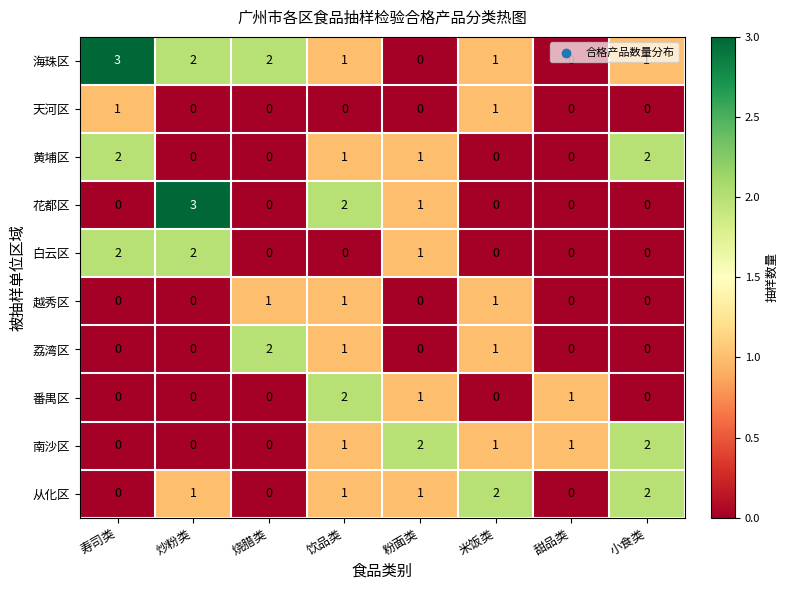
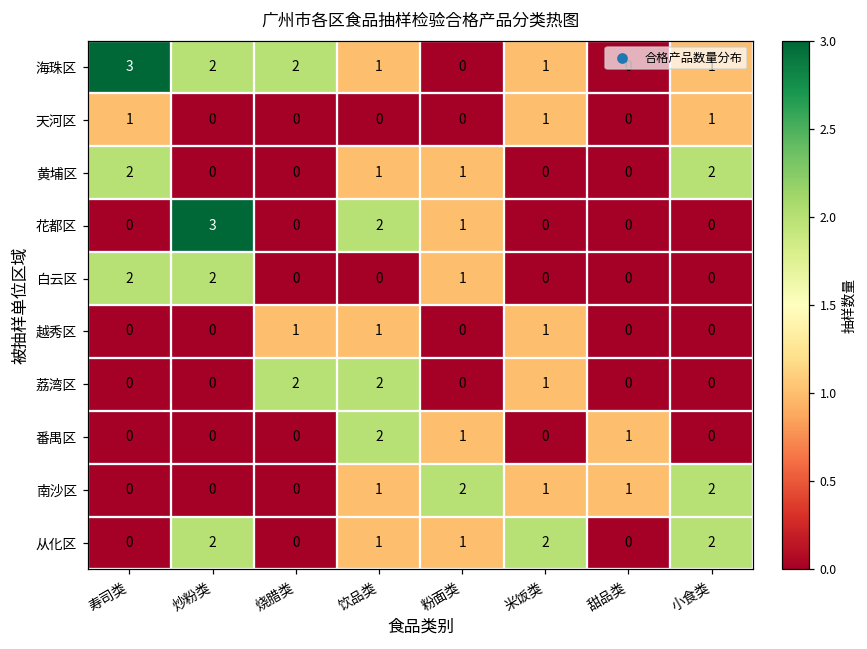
天河区, 小食类: 0 -> 1
荔湾区, 饮品类: 1 -> 2
从化区, 炒粉类: 1 -> 2
